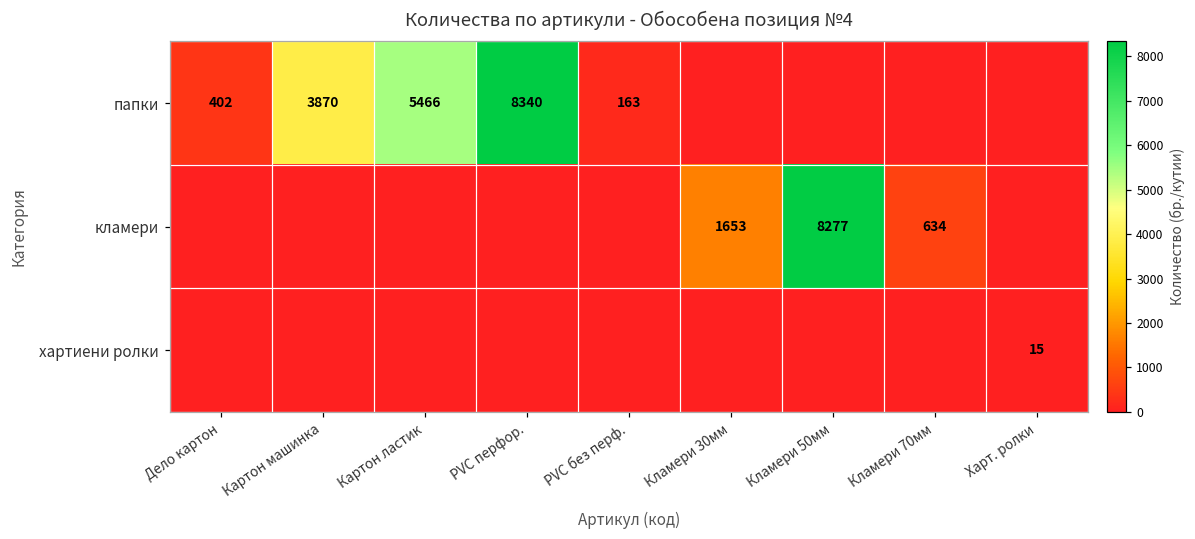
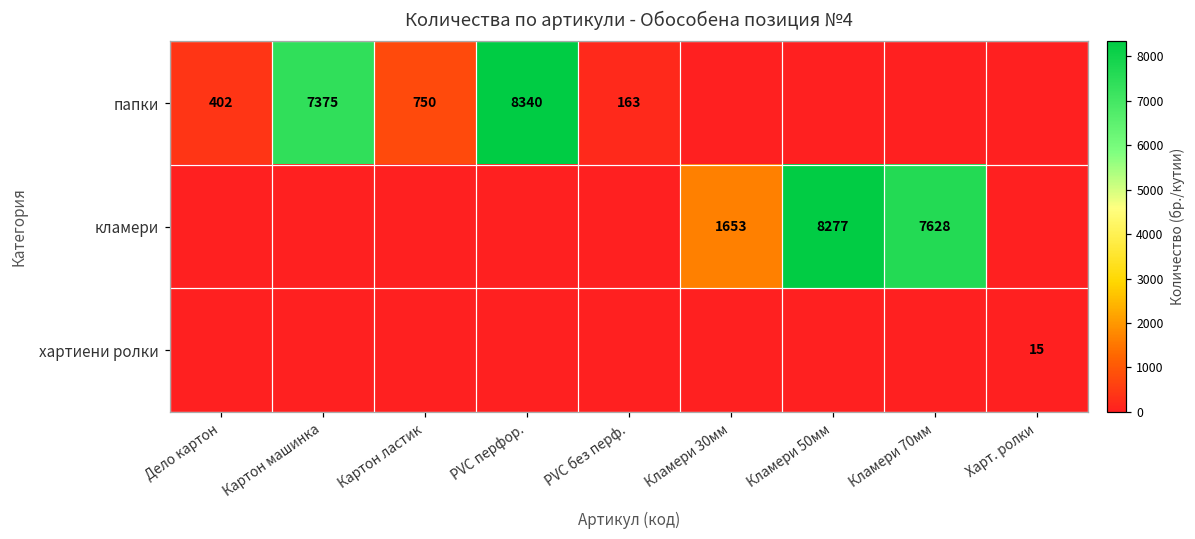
папки, Картон машинка: 3870 -> 7375
папки, Картон ластик: 5466 -> 750
кламери, Кламери 70мм: 634 -> 7628
